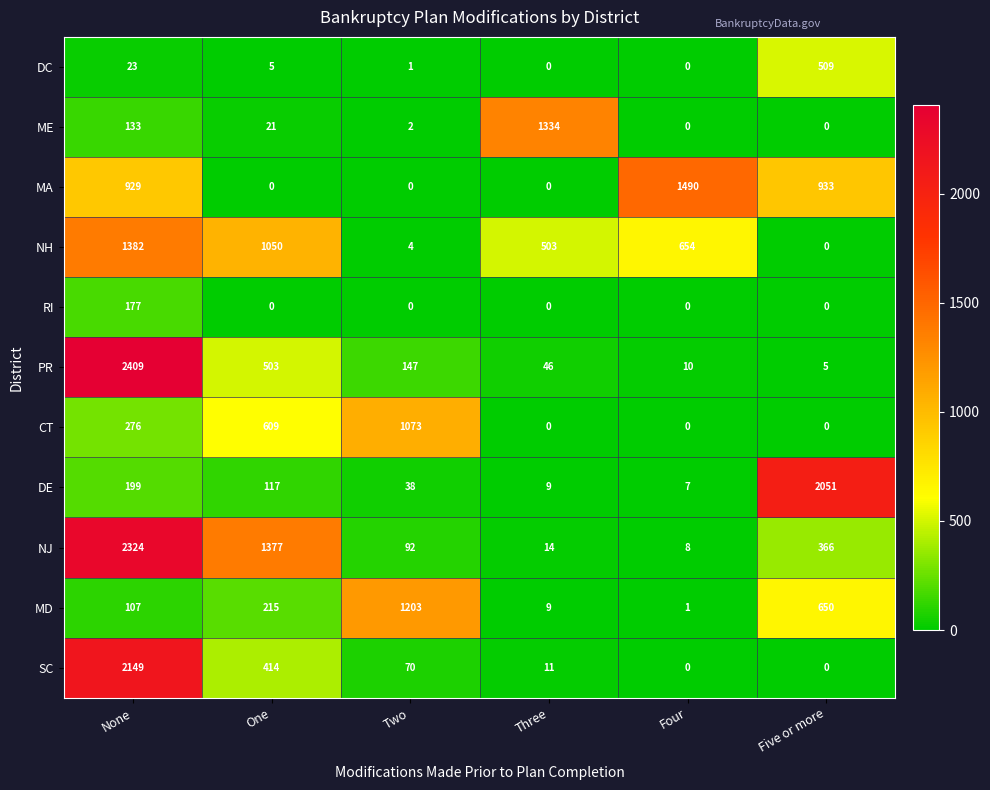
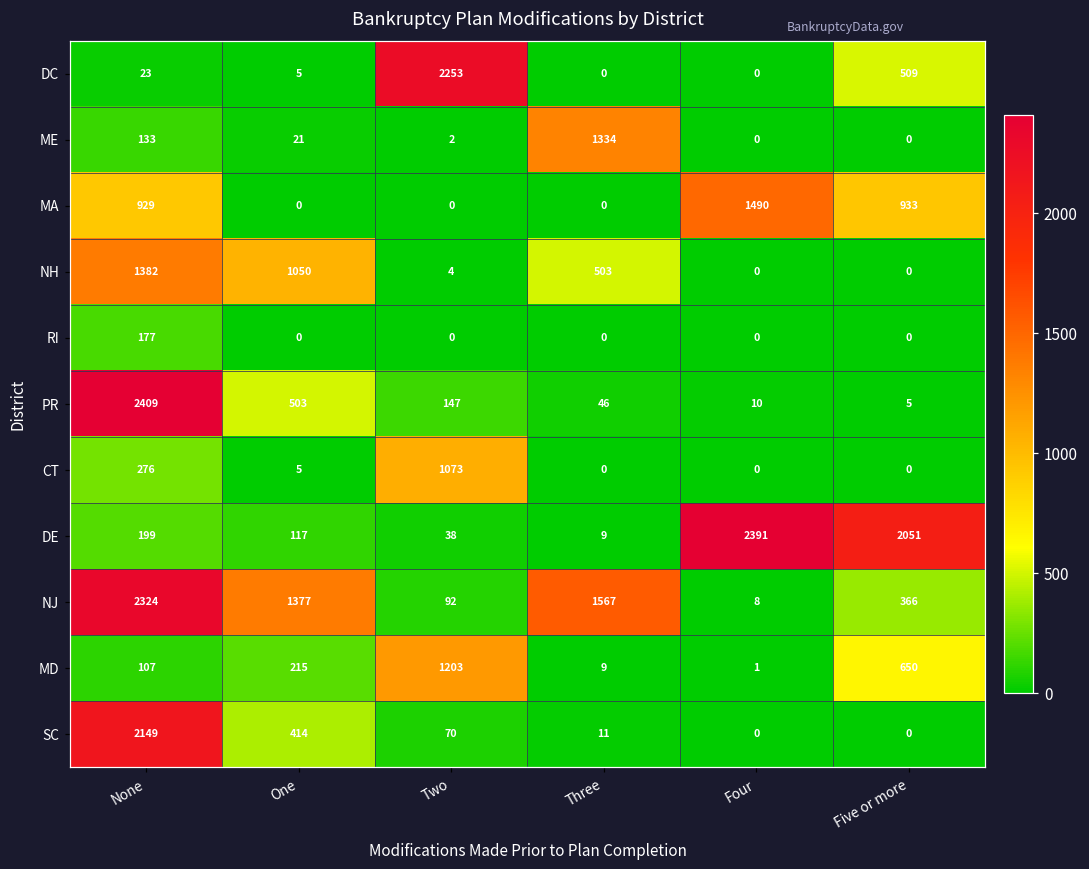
DC, Two: 1 -> 2253
NH, Four: 654 -> 0
CT, One: 609 -> 5
DE, Four: 7 -> 2391
NJ, Three: 14 -> 1567
